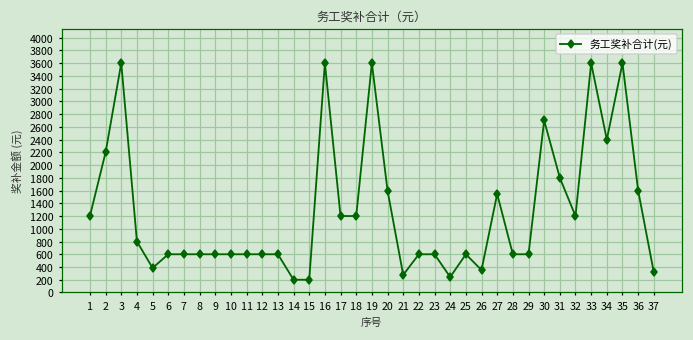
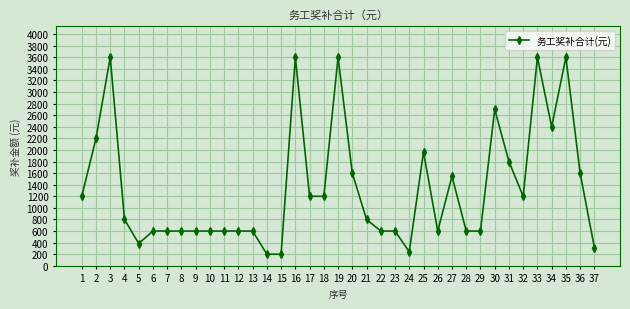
21: 300 -> 800
25: 600 -> 2000
26: 400 -> 600
